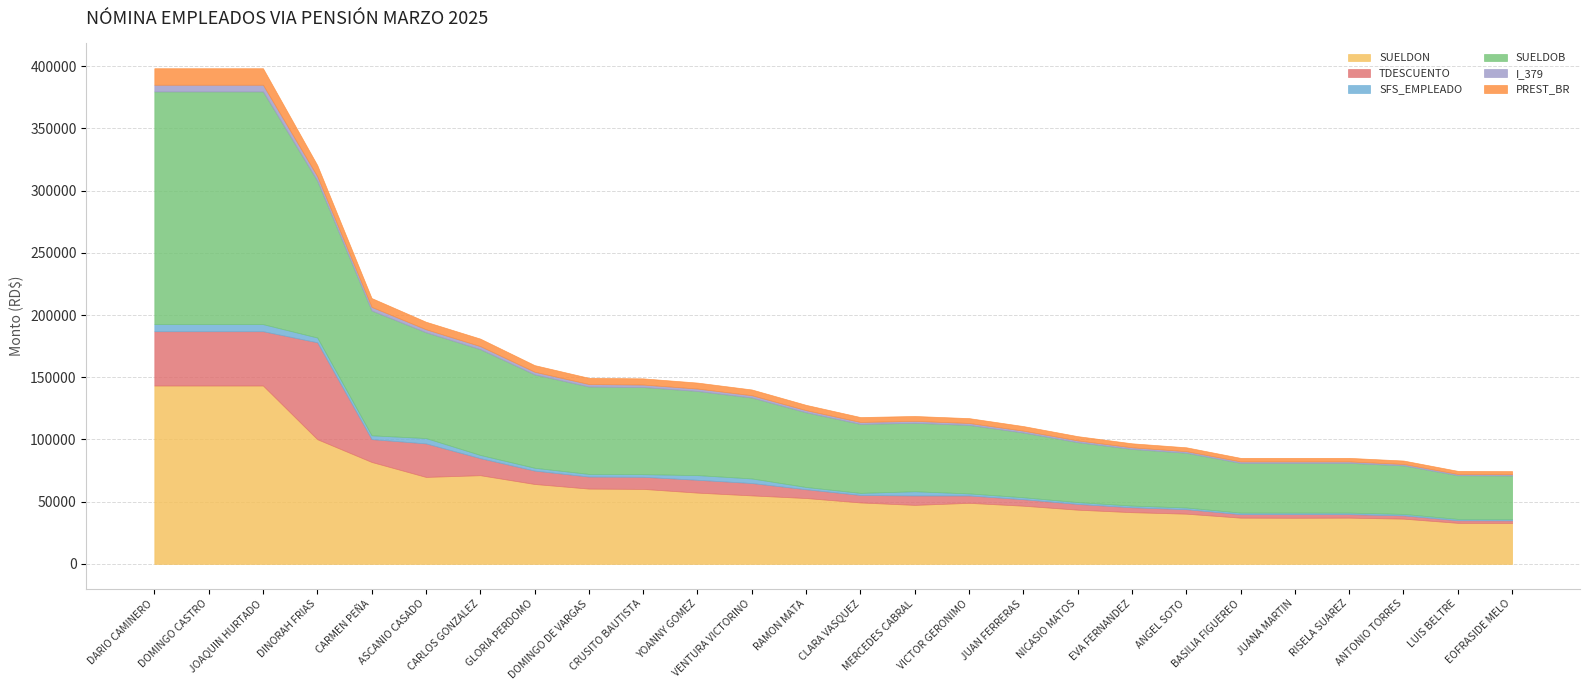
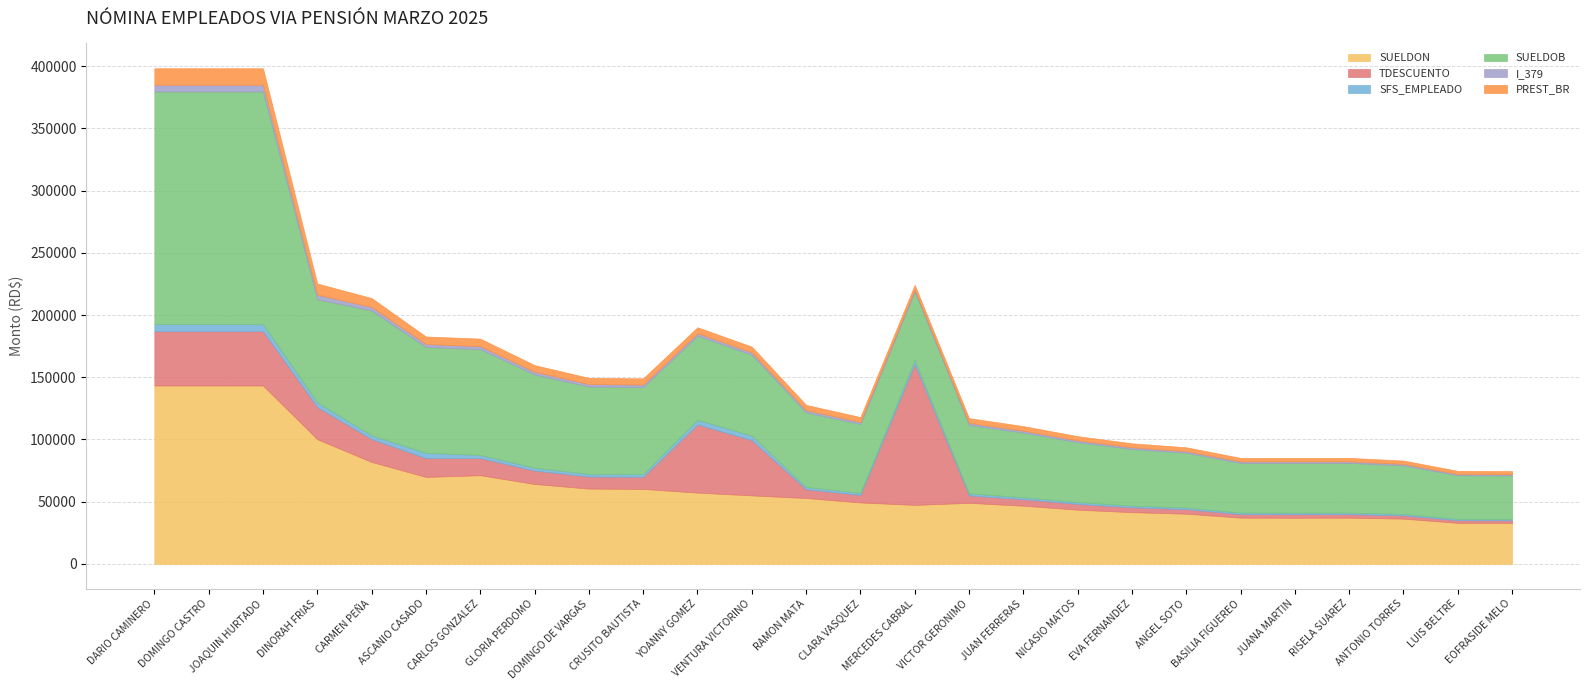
TDESCUENTO, DINORAH FRIAS: 78000 -> 26000
SUELDOB, DINORAH FRIAS: 126000 -> 83000
TDESCUENTO, ASCANIO CASADO: 27000 -> 15000
TDESCUENTO, YOANNY GOMEZ: 10000 -> 55000
TDESCUENTO, VENTURA VICTORINO: 10000 -> 44000
TDESCUENTO, MERCEDES CABRAL: 8000 -> 113000
